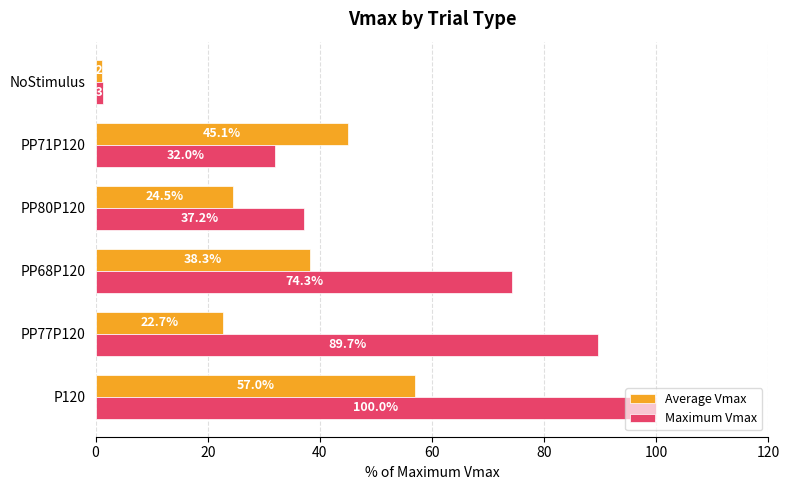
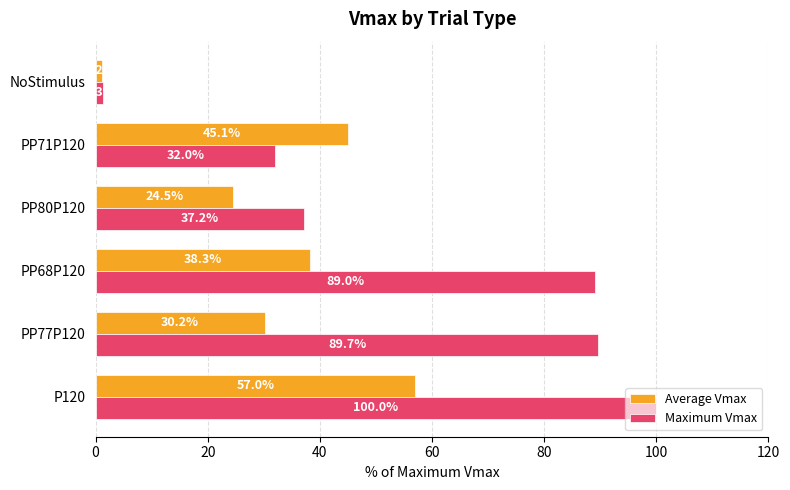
Maximum Vmax, PP68P120: 74.3% -> 89.0%
Average Vmax, PP77P120: 22.7% -> 30.2%
